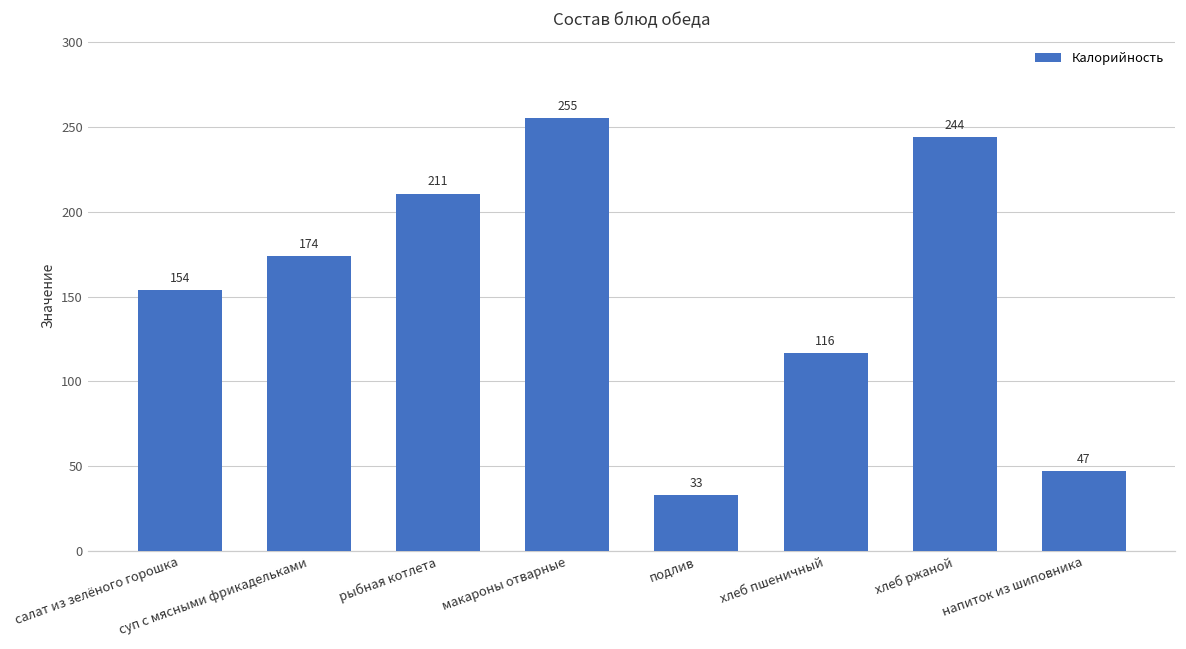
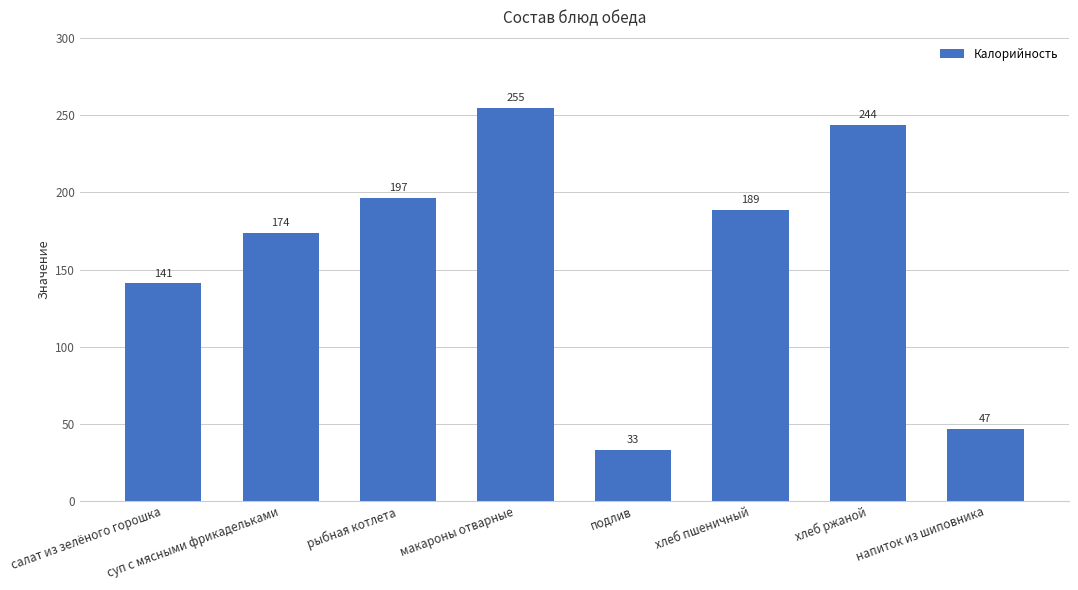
салат из зелёного горошка: 154 -> 141
рыбная котлета: 211 -> 197
хлеб пшеничный: 116 -> 189
